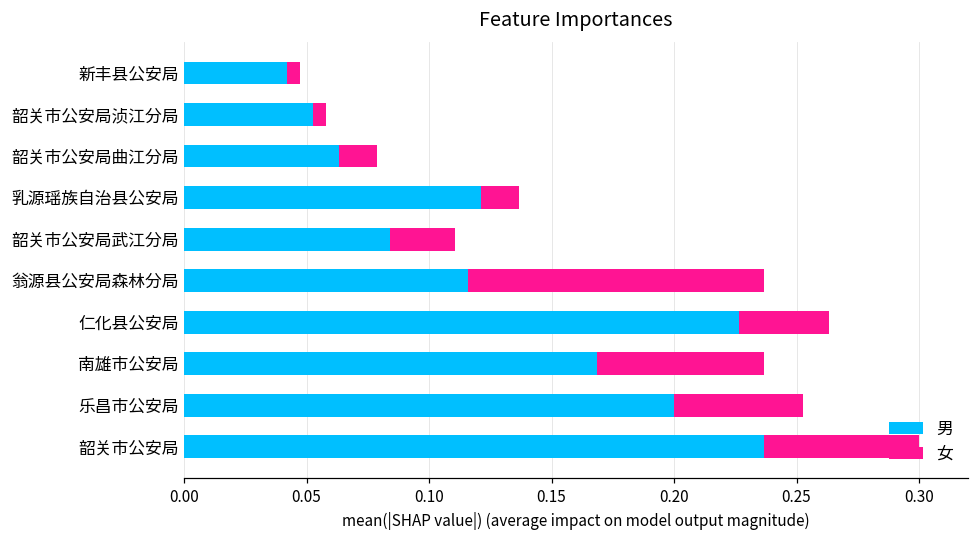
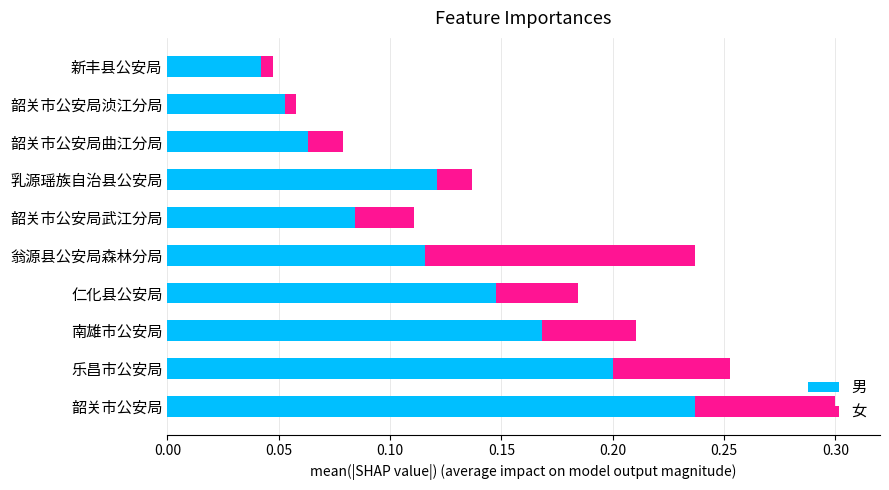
男, 仁化县公安局: 0.226 -> 0.147
女, 南雄市公安局: 0.068 -> 0.042
